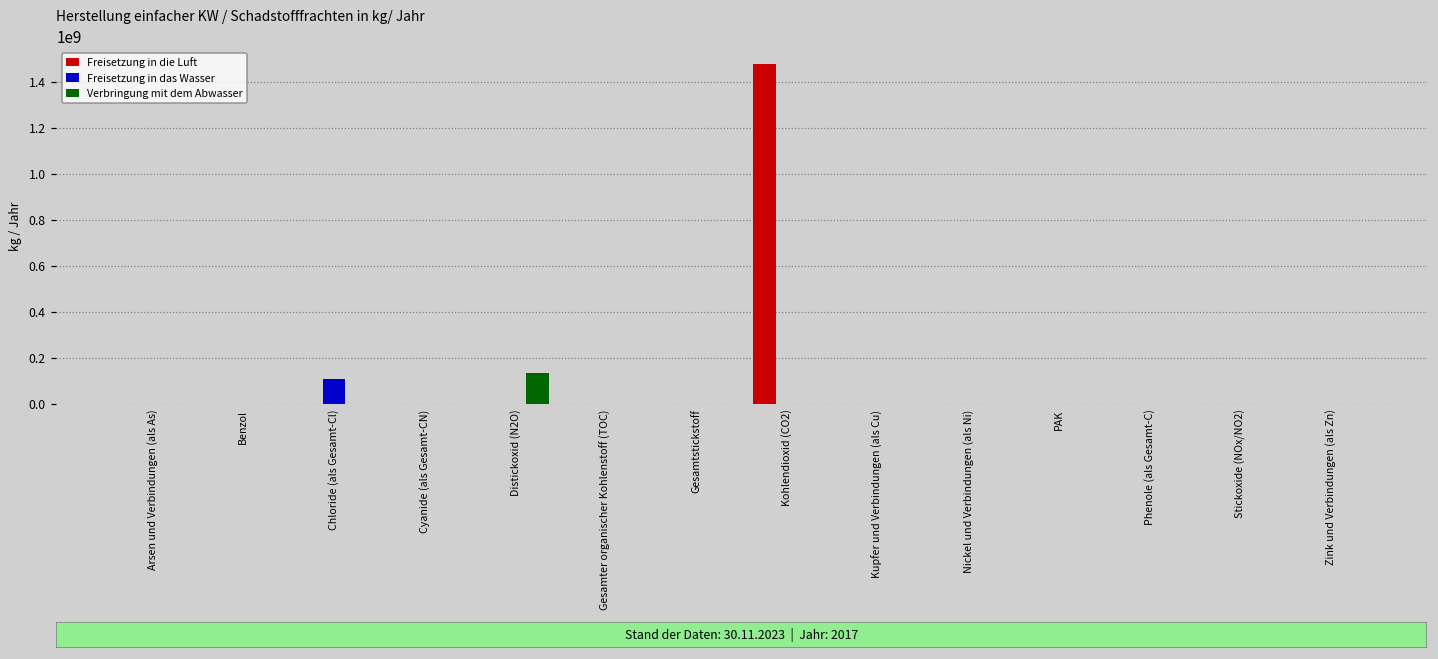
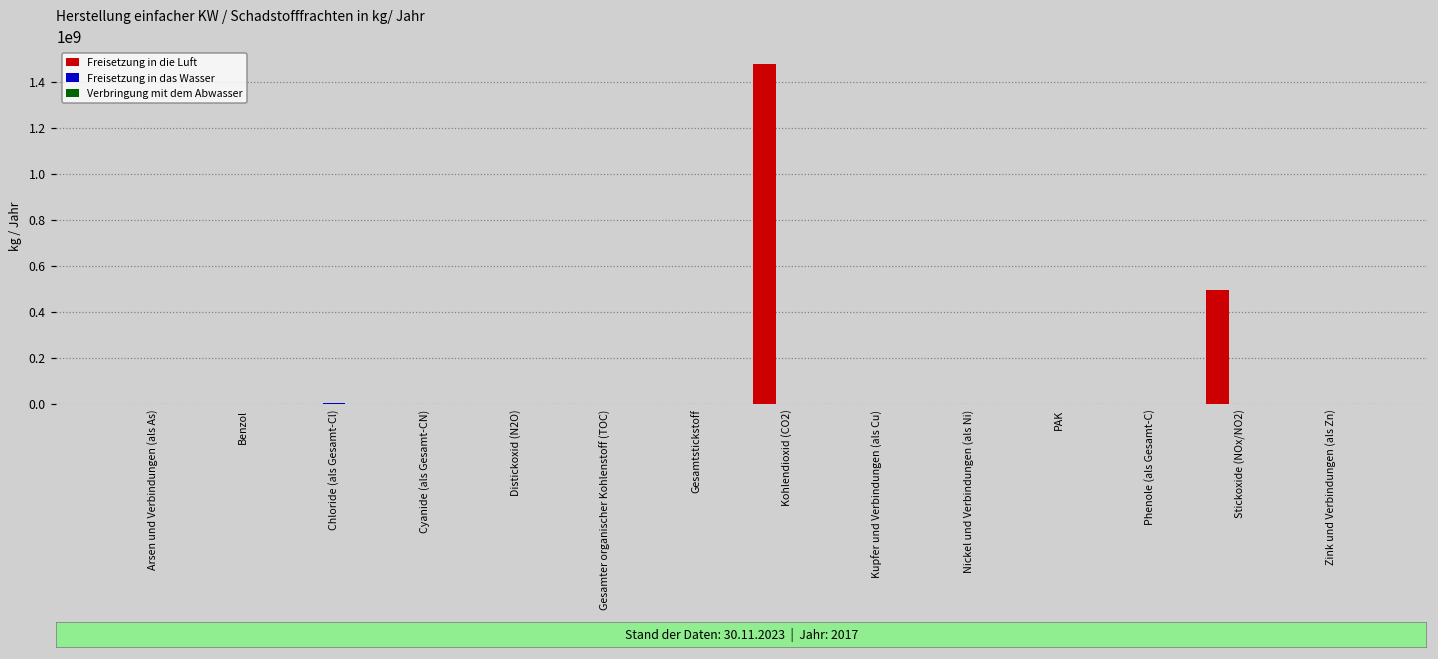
Freisetzung in das Wasser, Chloride (als Gesamt-Cl): 110000000 -> 0
Verbringung mit dem Abwasser, Distickoxid (N2O): 130000000 -> 0
Freisetzung in die Luft, Stickoxide (NOx/NO2): 0 -> 500000000
